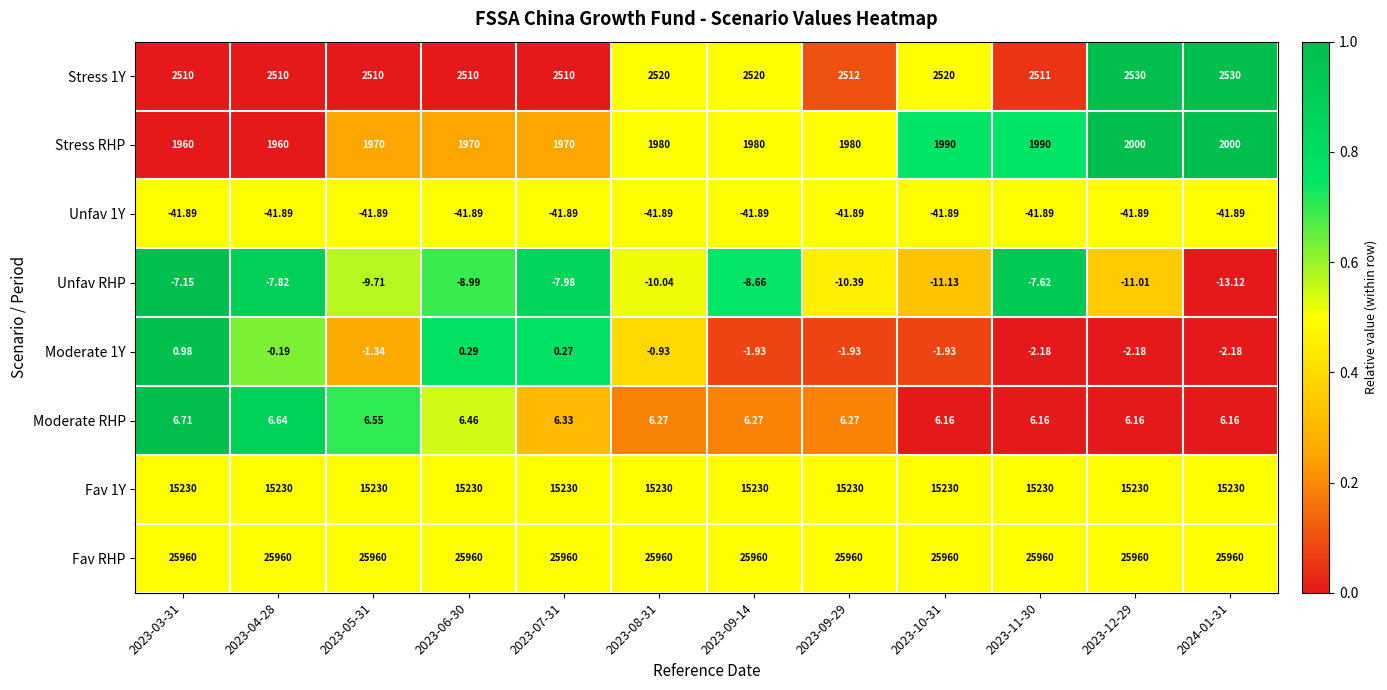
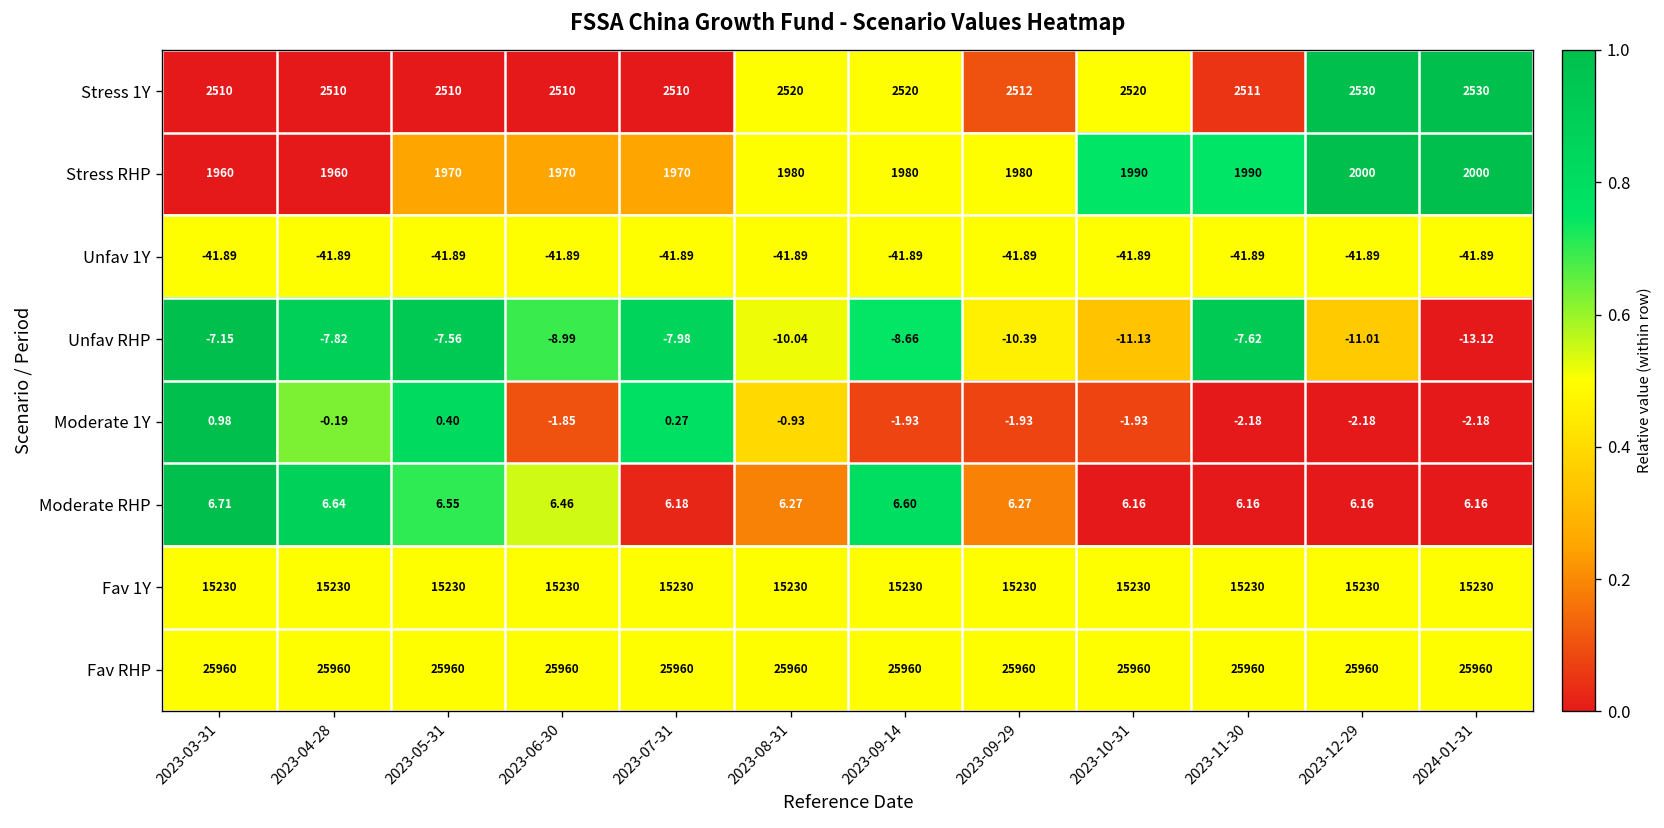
Unfav RHP, 2023-05-31: -9.71 -> -7.56
Moderate 1Y, 2023-05-31: -1.34 -> 0.40
Moderate 1Y, 2023-06-30: 0.29 -> -1.85
Moderate RHP, 2023-07-31: 6.33 -> 6.18
Moderate RHP, 2023-09-14: 6.27 -> 6.60
